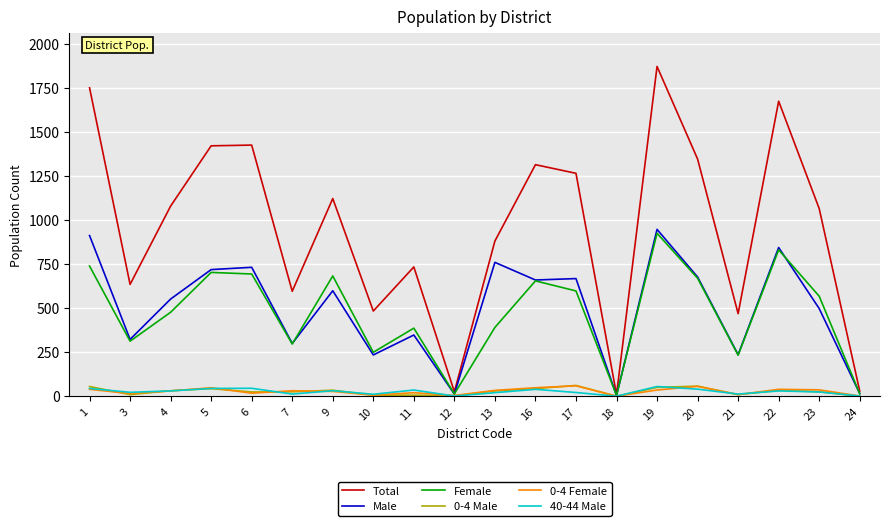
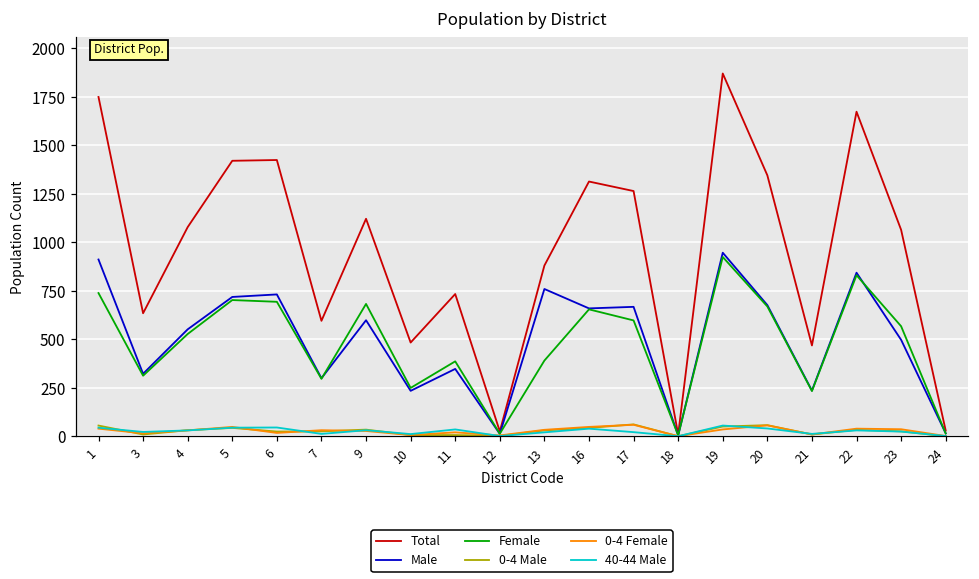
Female, 4: 480 -> 530
